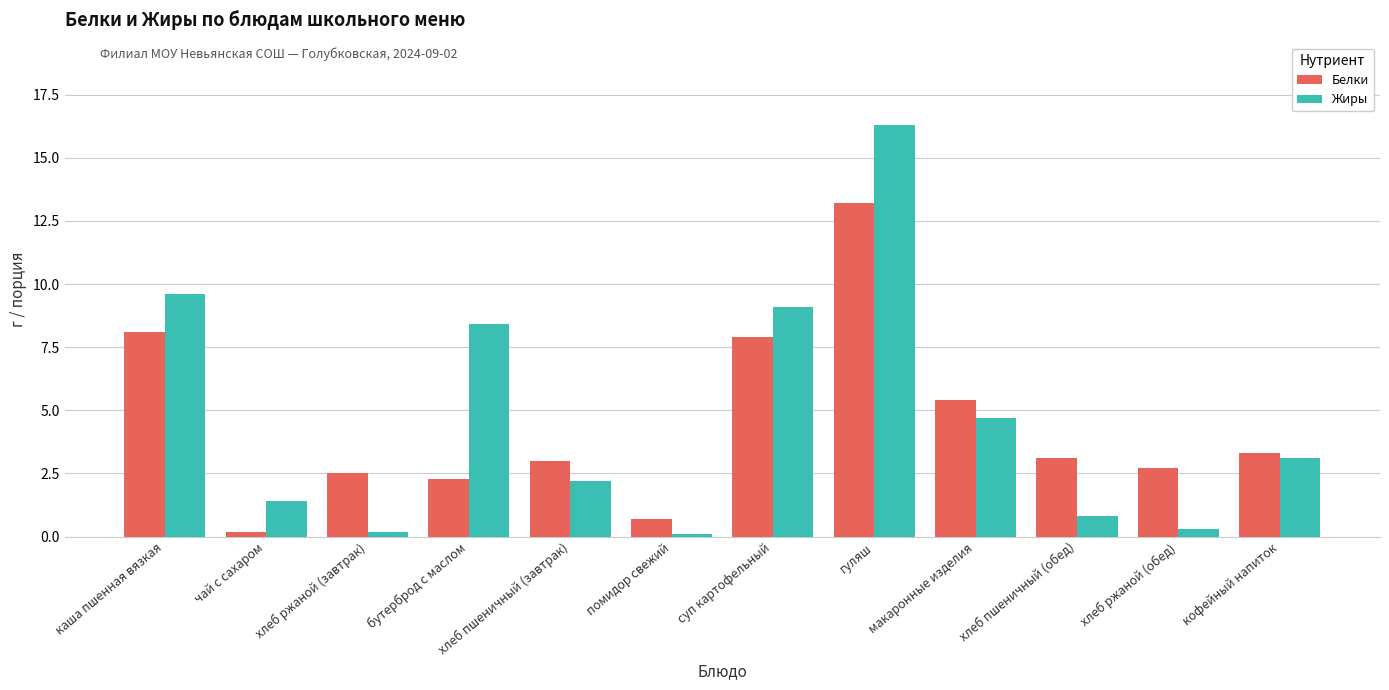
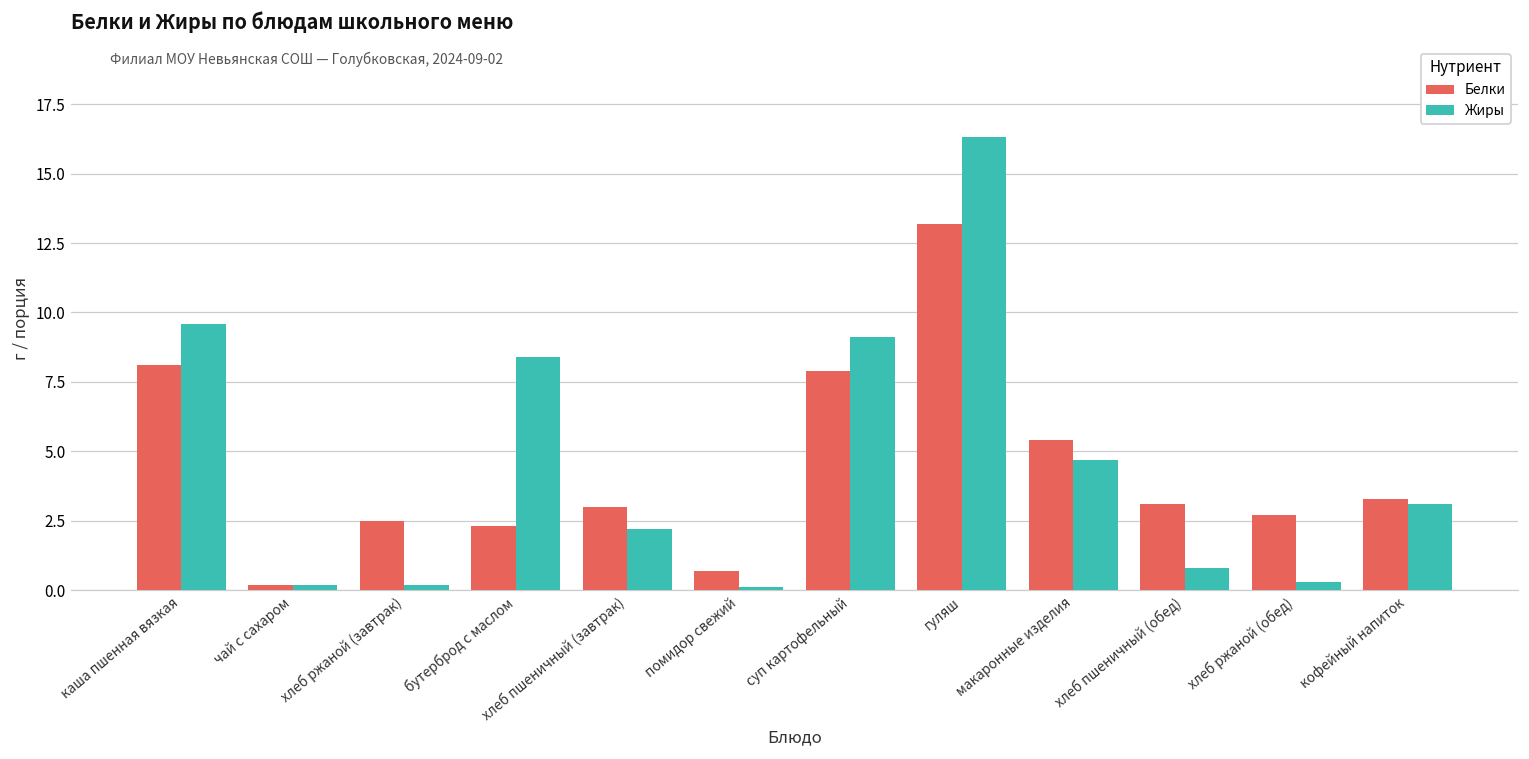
Жиры, чай с сахаром: 1.4 -> 0.2
